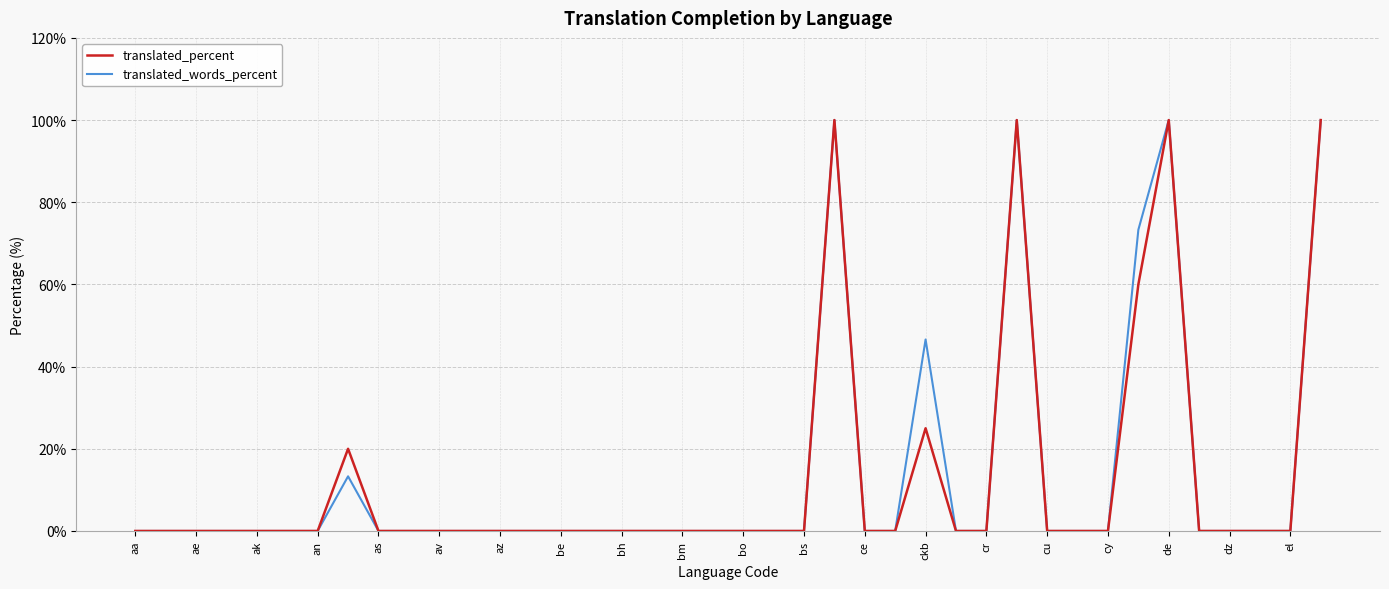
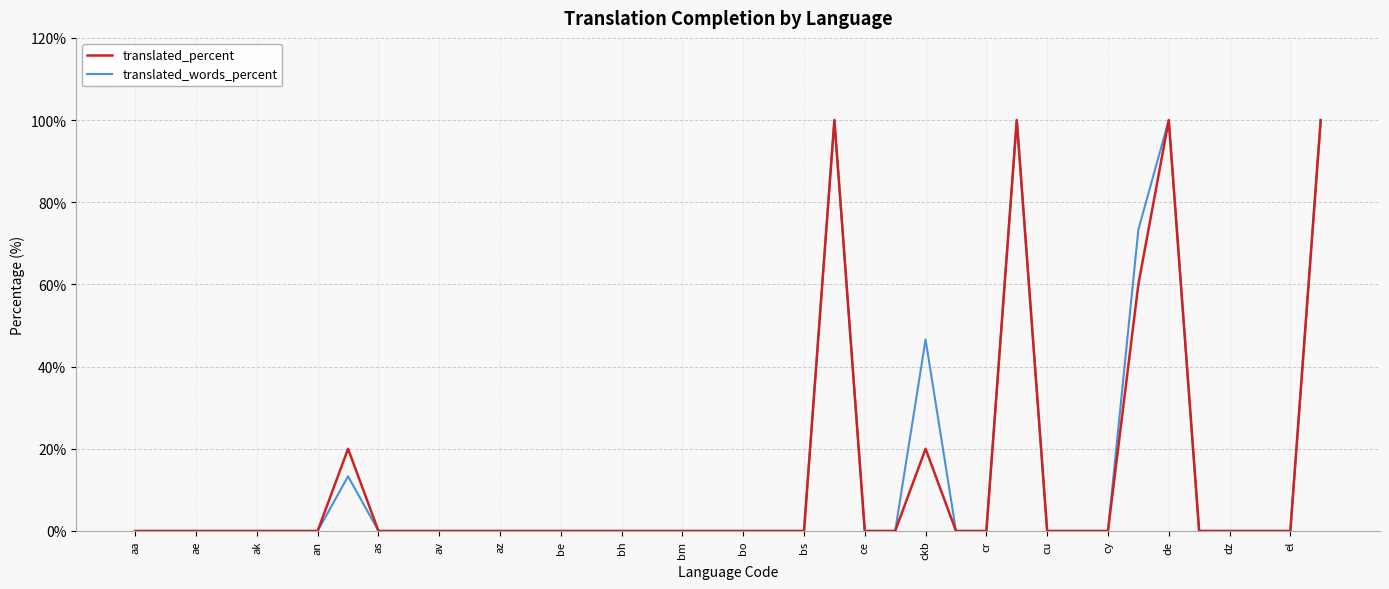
translated_percent, ckb: 25% -> 20%
